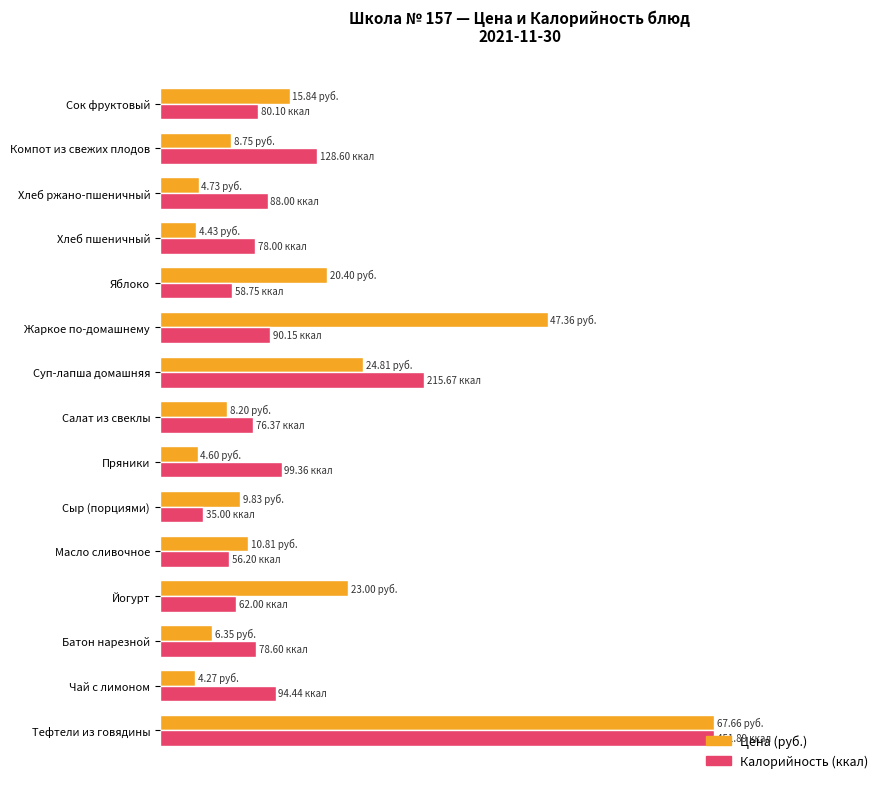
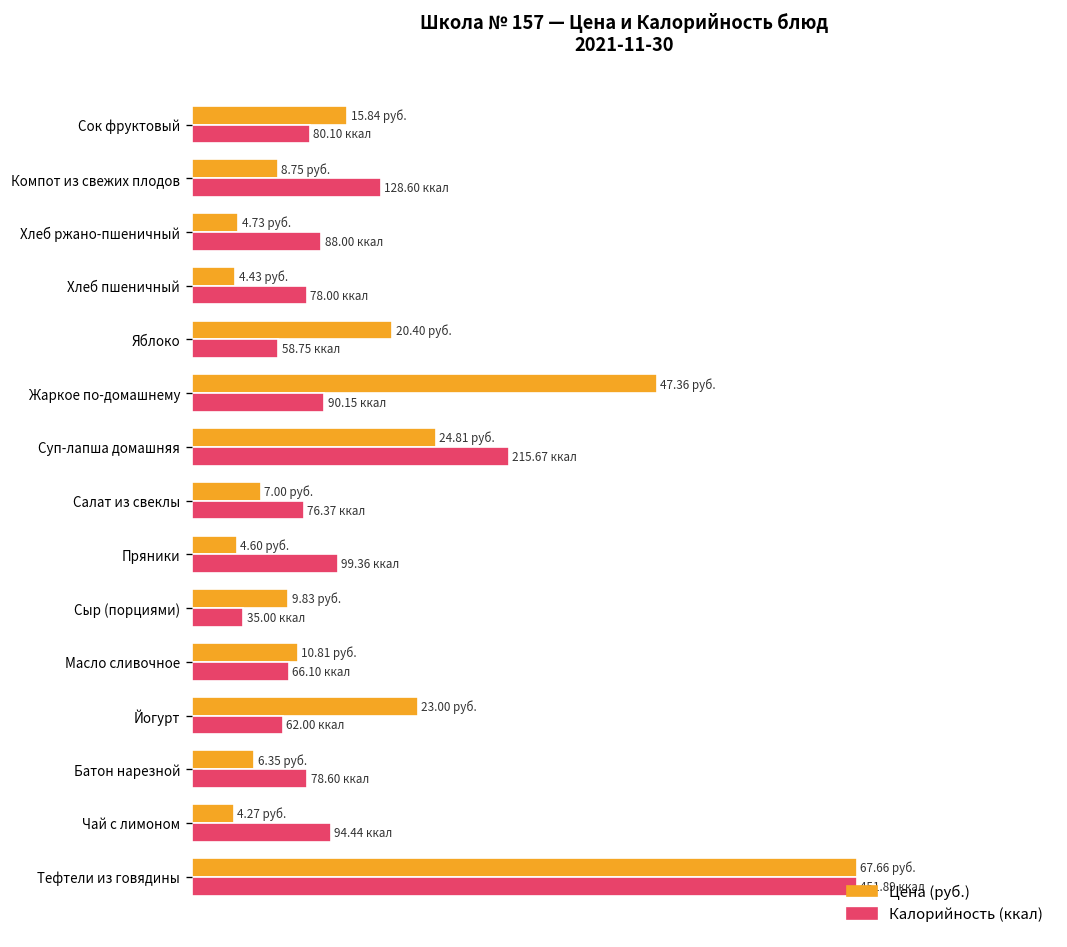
Цена (руб.), Салат из свеклы: 8.20 -> 7.00
Калорийность (ккал), Масло сливочное: 56.20 -> 66.10
